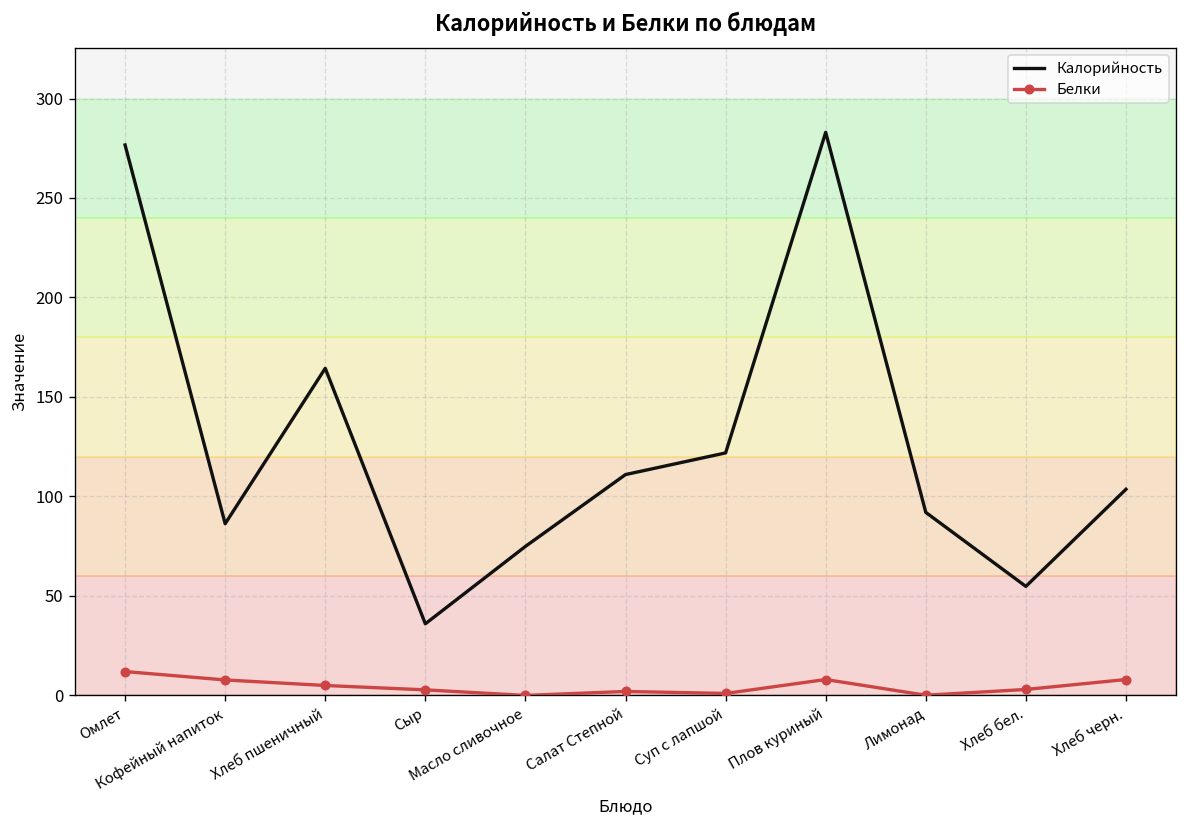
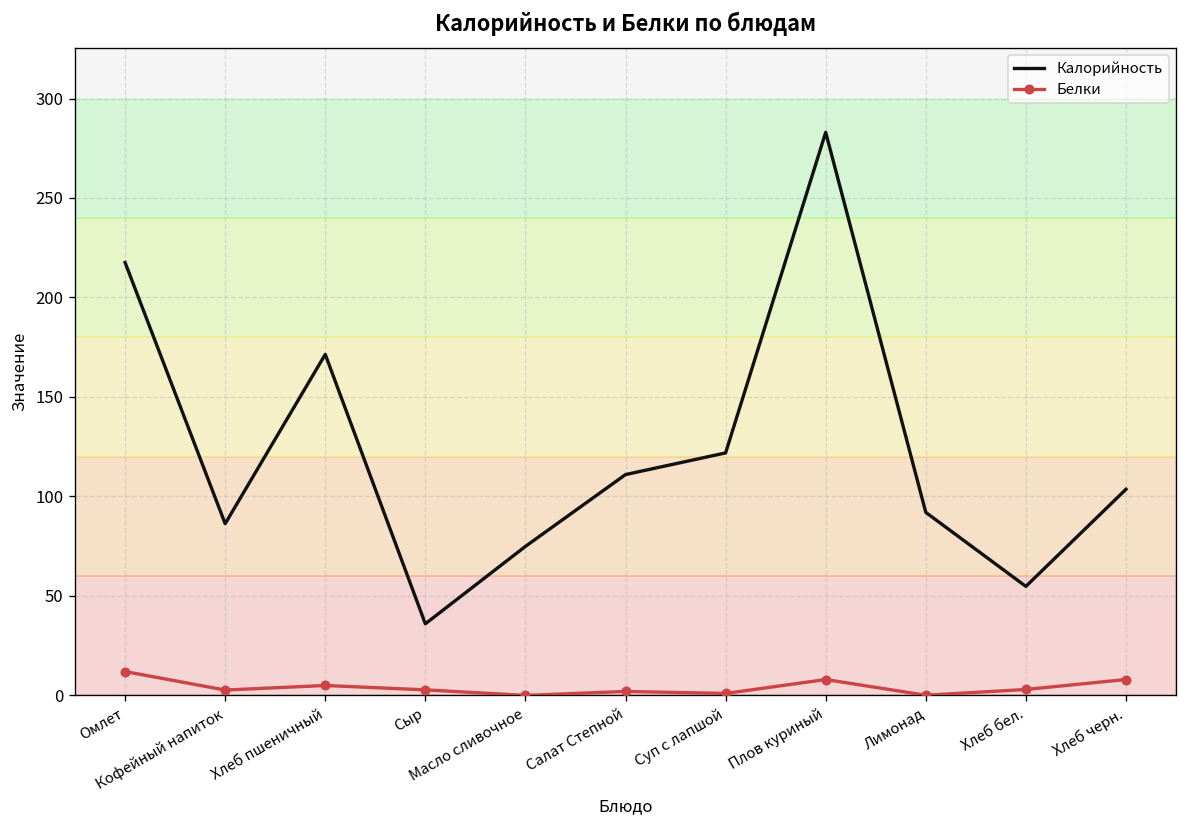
Калорийность, Омлет: 277 -> 218
Белки, Кофейный напиток: 8 -> 3
Калорийность, Хлеб пшеничный: 164 -> 171
